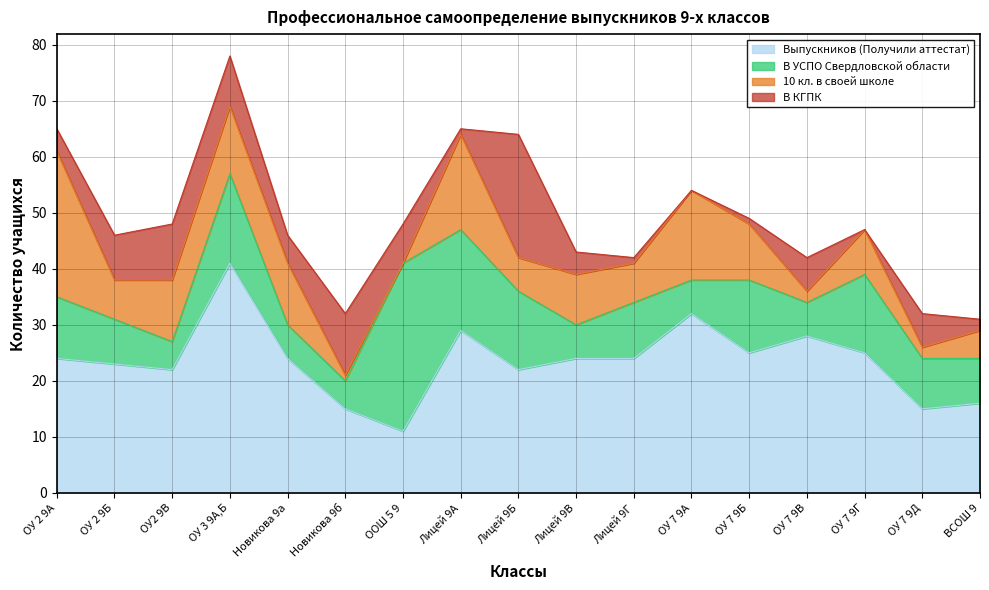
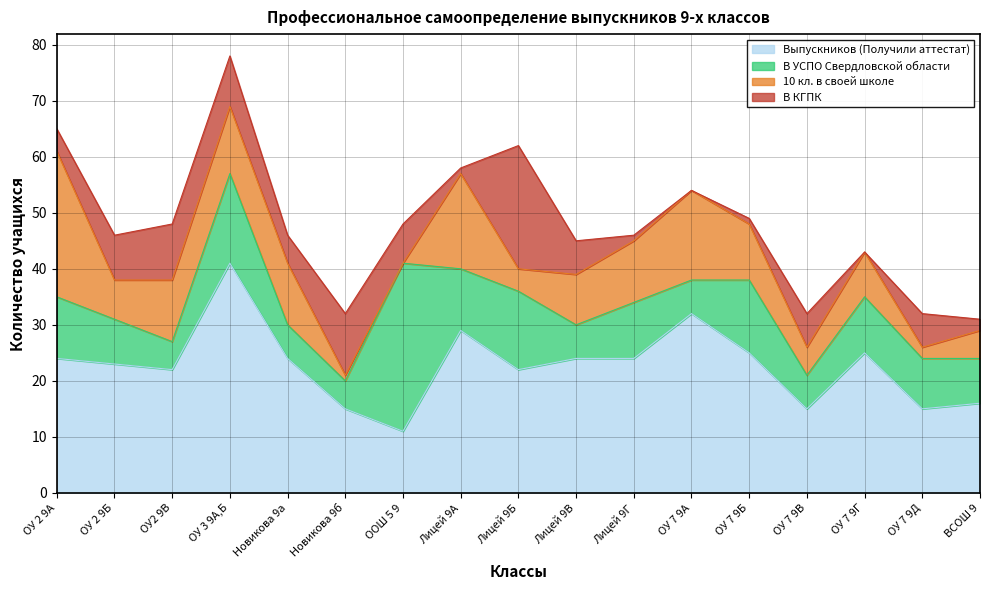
В УСПО Свердловской области, Лицей 9А: 18 -> 11
10 кл. в своей школе, Лицей 9Б: 6 -> 4
В КГПК, Лицей 9В: 4 -> 6
10 кл. в своей школе, Лицей 9Г: 7 -> 11
Выпускников (Получили аттестат), ОУ 7 9В: 28 -> 15
10 кл. в своей школе, ОУ 7 9В: 2 -> 5
В УСПО Свердловской области, ОУ 7 9Г: 14 -> 10
